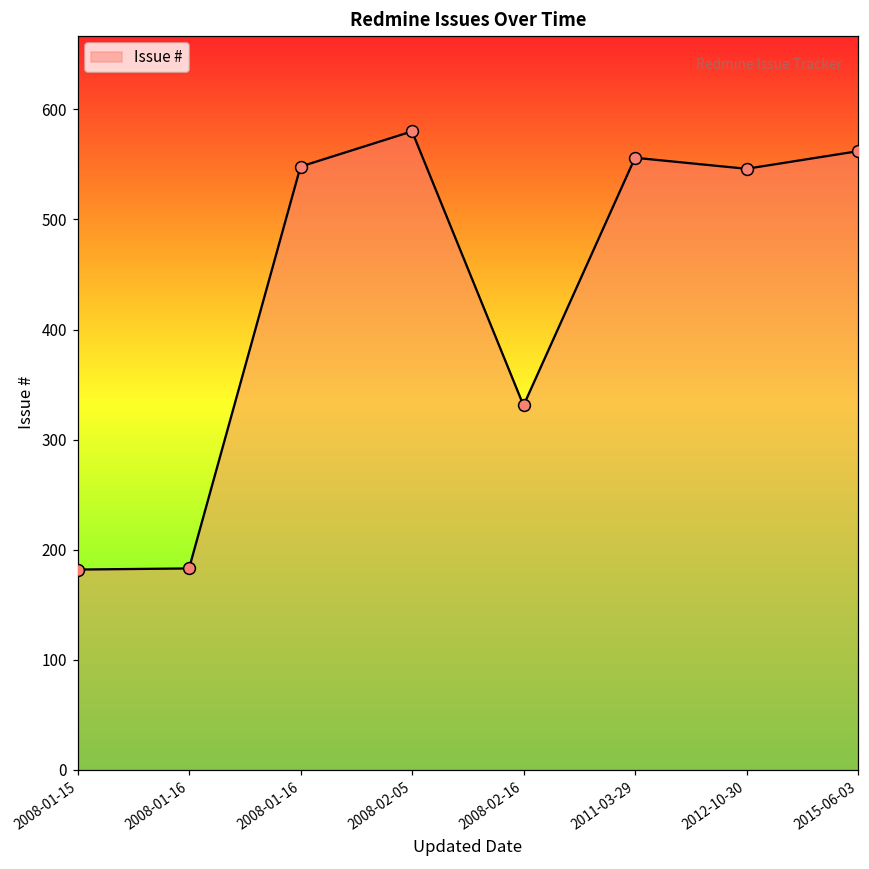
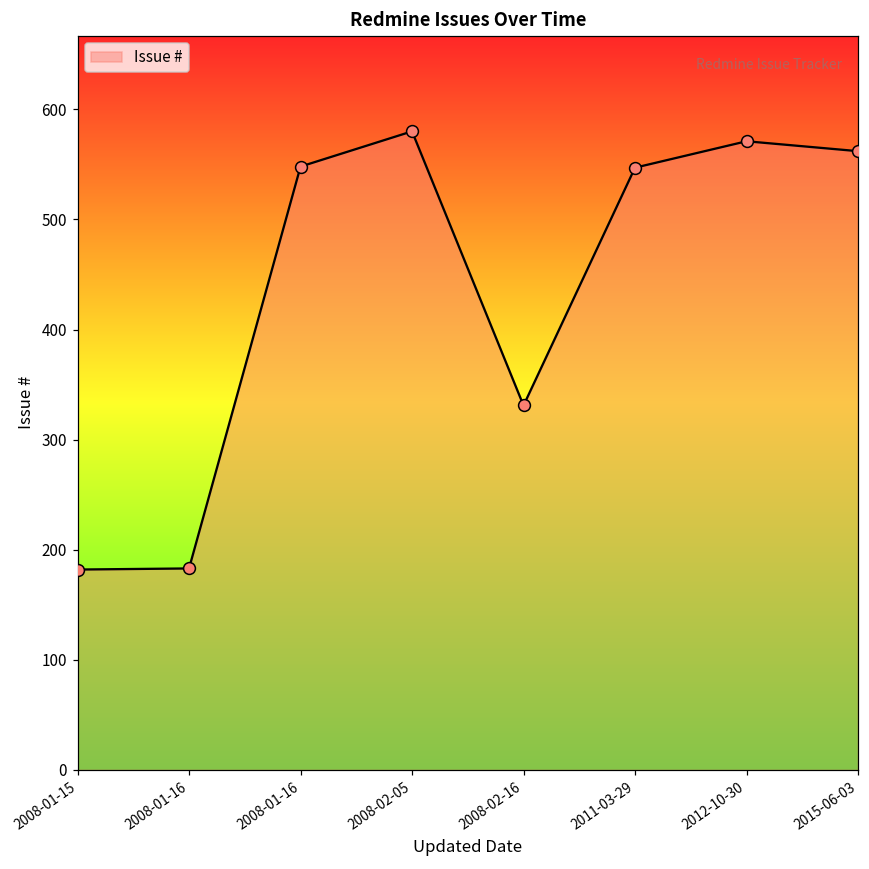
2011-03-29: 556 -> 547
2012-10-30: 546 -> 571
